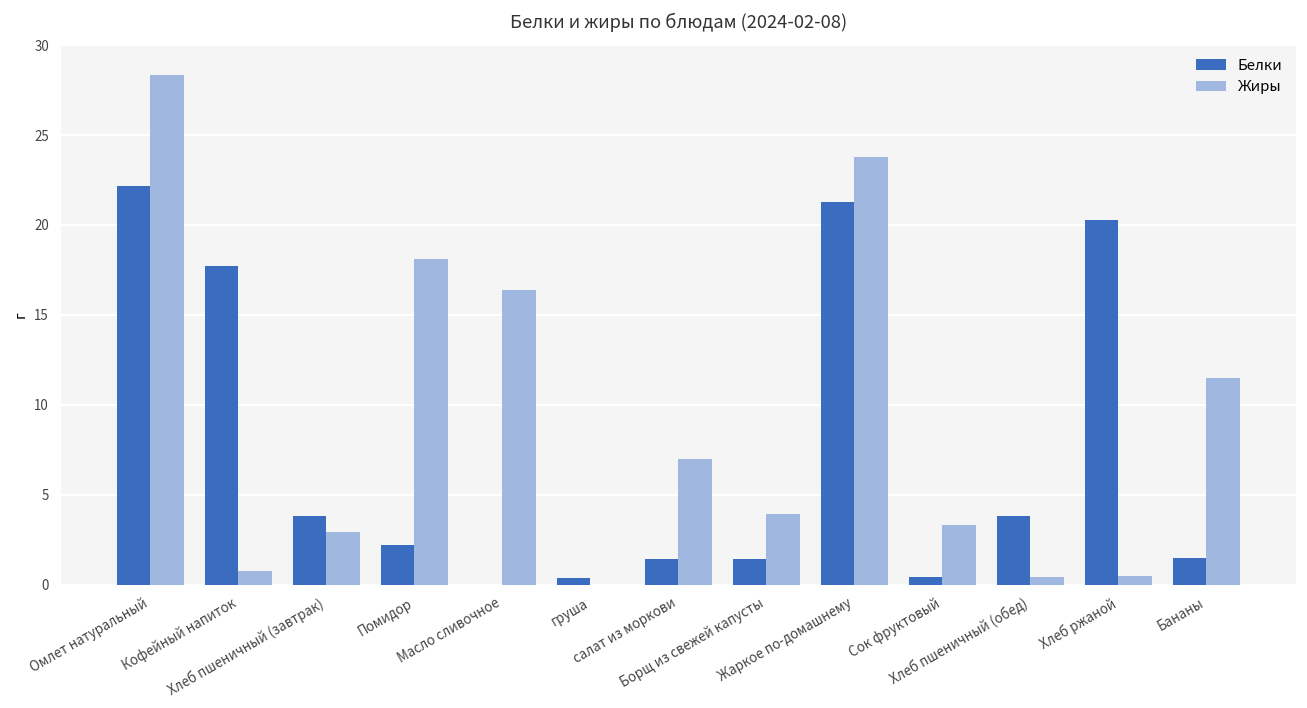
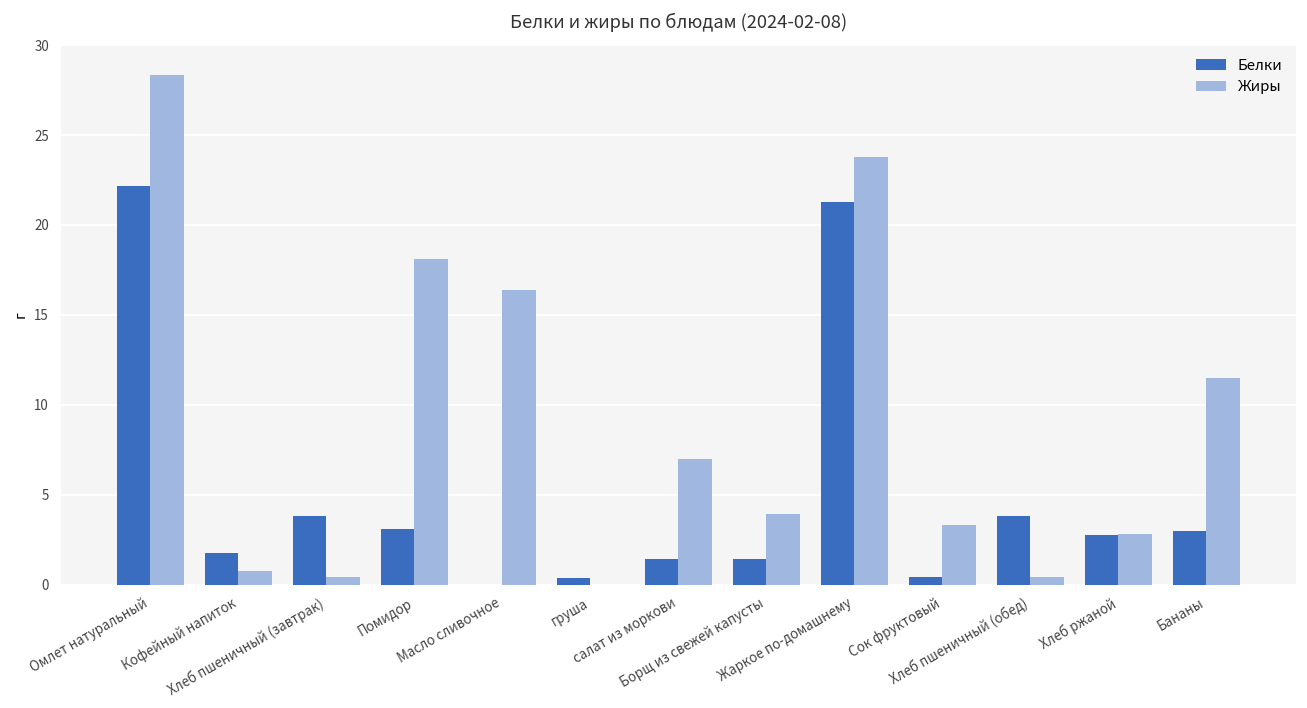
Белки, Кофейный напиток: 17.7 -> 1.8
Жиры, Хлеб пшеничный (завтрак): 2.9 -> 0.5
Белки, Помидор: 2.2 -> 3.1
Белки, Хлеб ржаной: 20.3 -> 2.8
Жиры, Хлеб ржаной: 0.5 -> 2.8
Белки, Бананы: 1.5 -> 3.0
